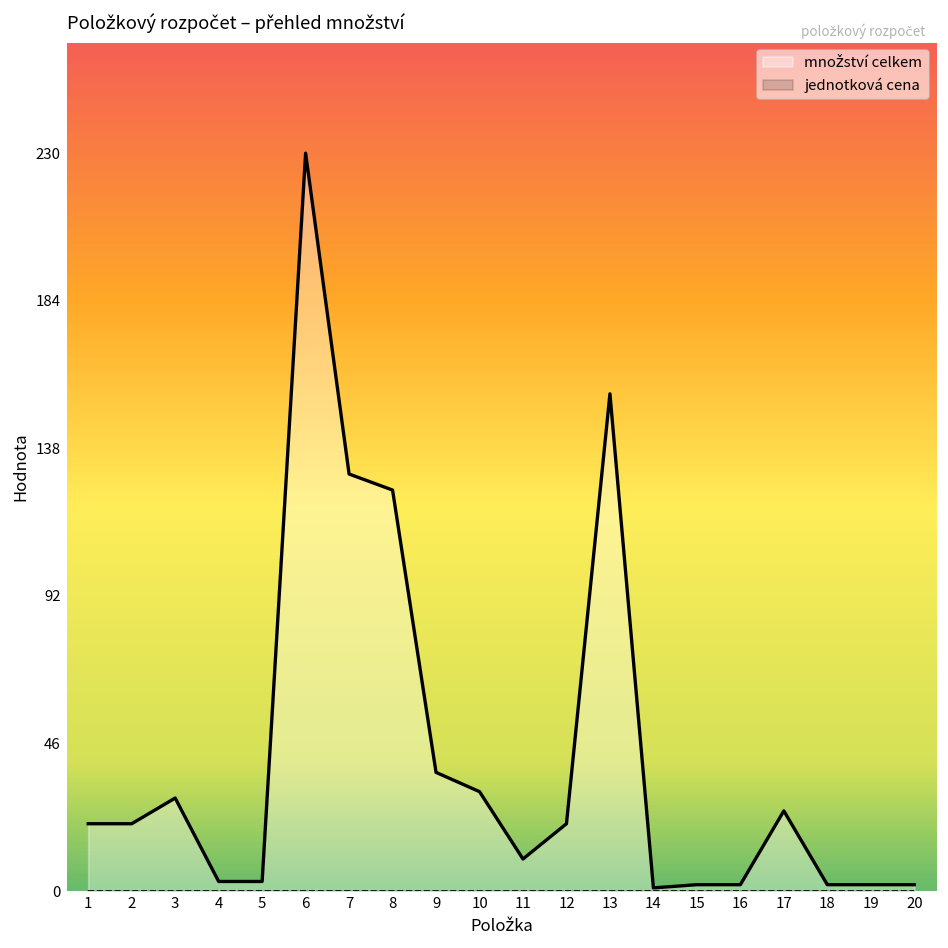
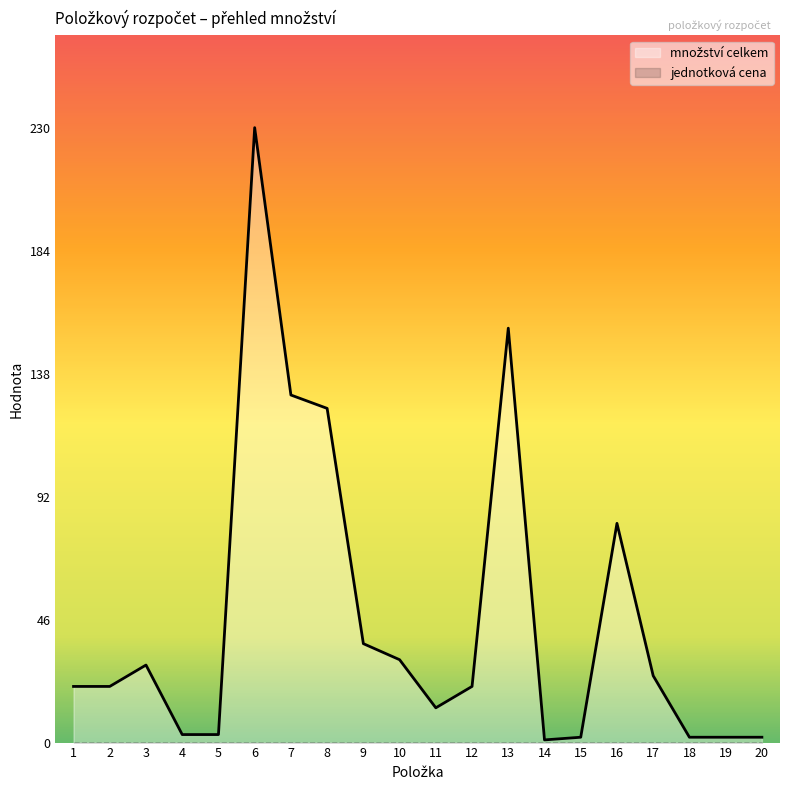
množství celkem, 11: 10 -> 13
množství celkem, 16: 2 -> 82
